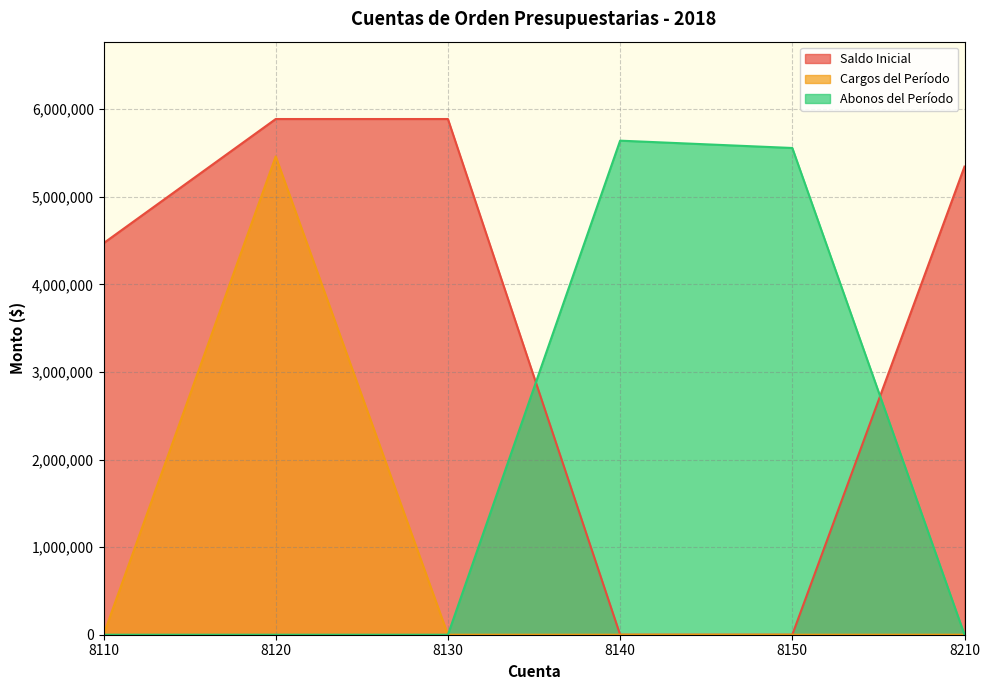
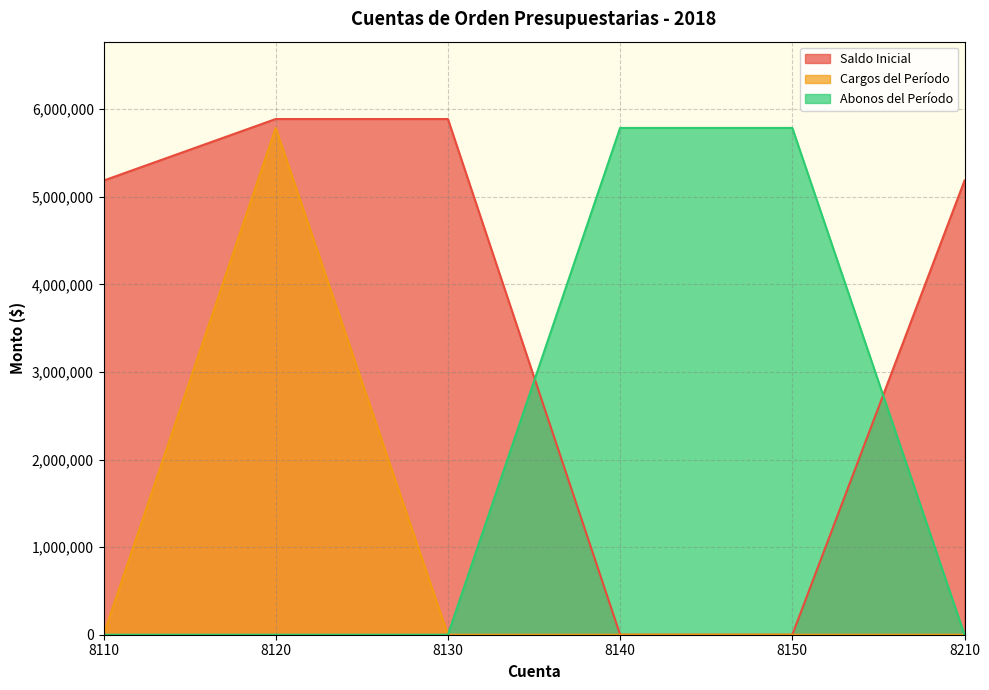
Saldo Inicial, 8110: 4,500,000 -> 5,200,000
Cargos del Período, 8120: 5,500,000 -> 5,800,000
Abonos del Período, 8140: 5,600,000 -> 5,800,000
Abonos del Período, 8150: 5,600,000 -> 5,800,000
Saldo Inicial, 8210: 5,300,000 -> 5,200,000
